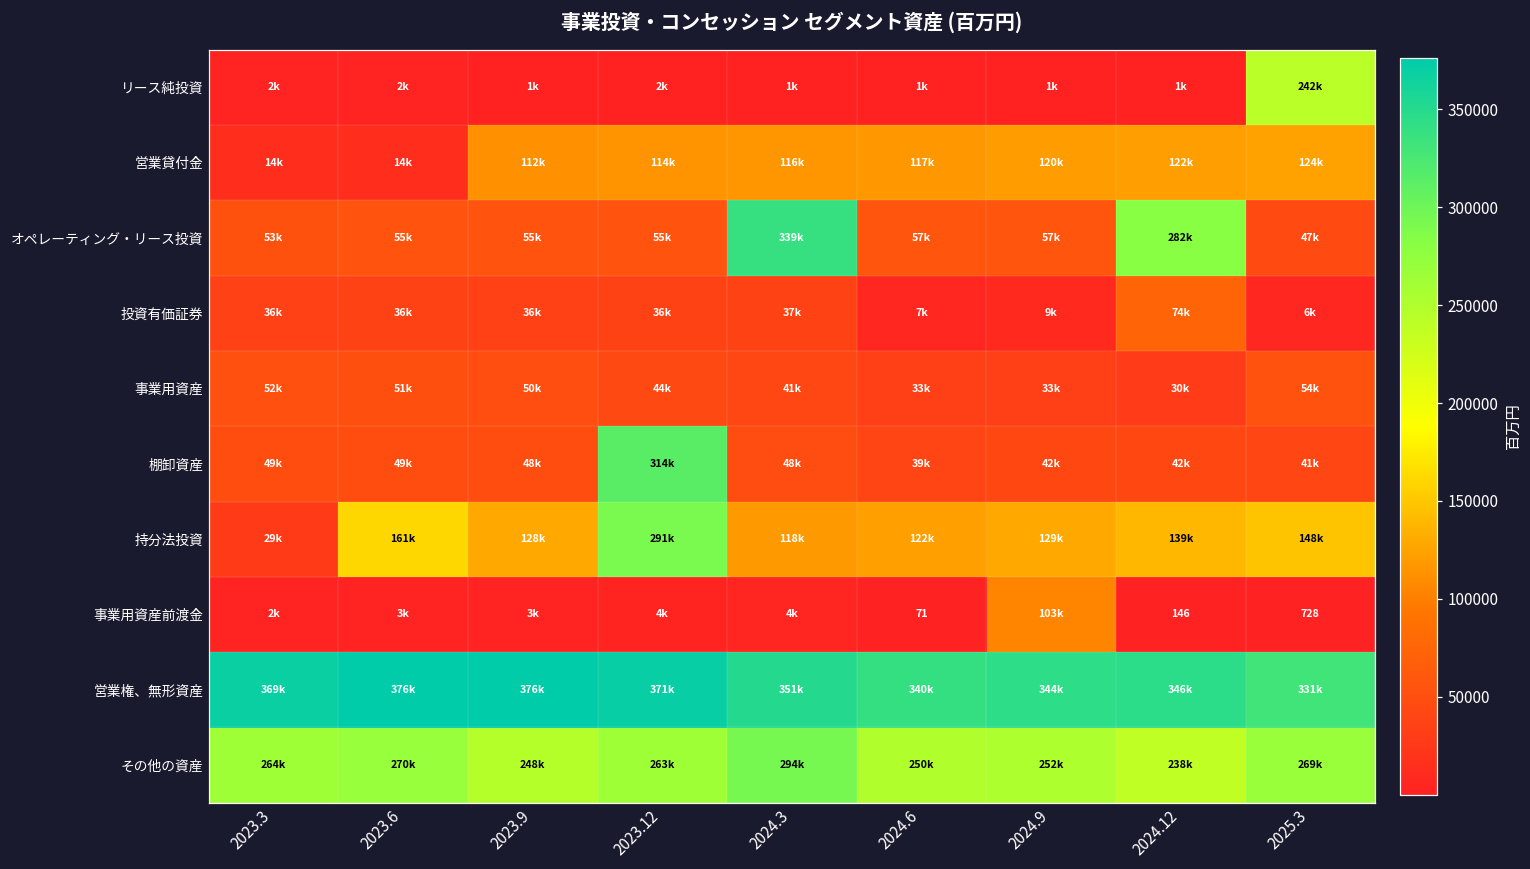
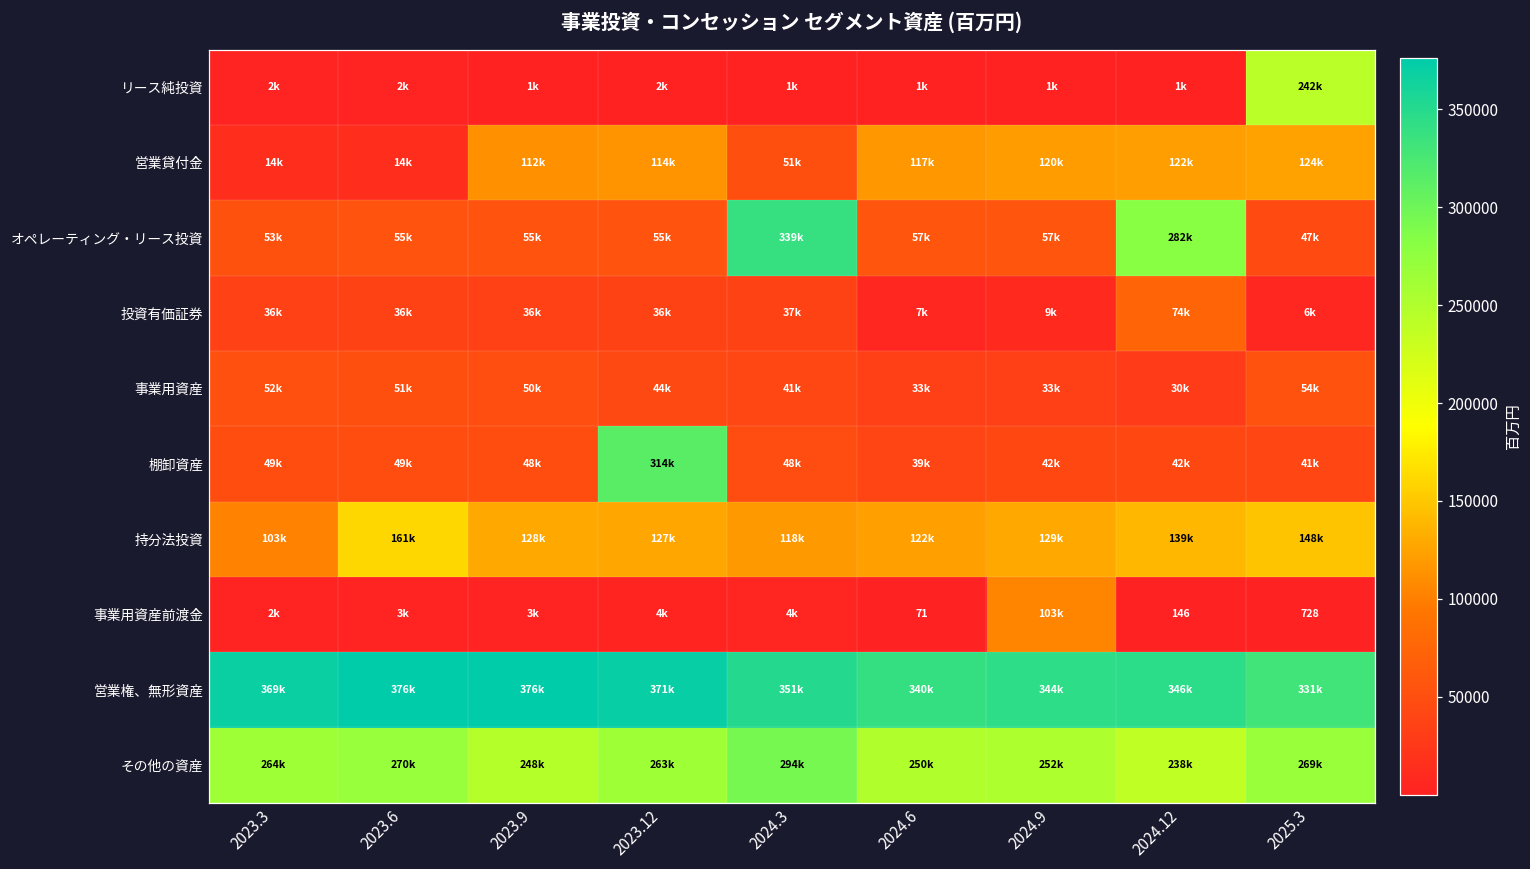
営業貸付金, 2024.3: 116k -> 51k
持分法投資, 2023.3: 29k -> 103k
持分法投資, 2023.12: 291k -> 127k
